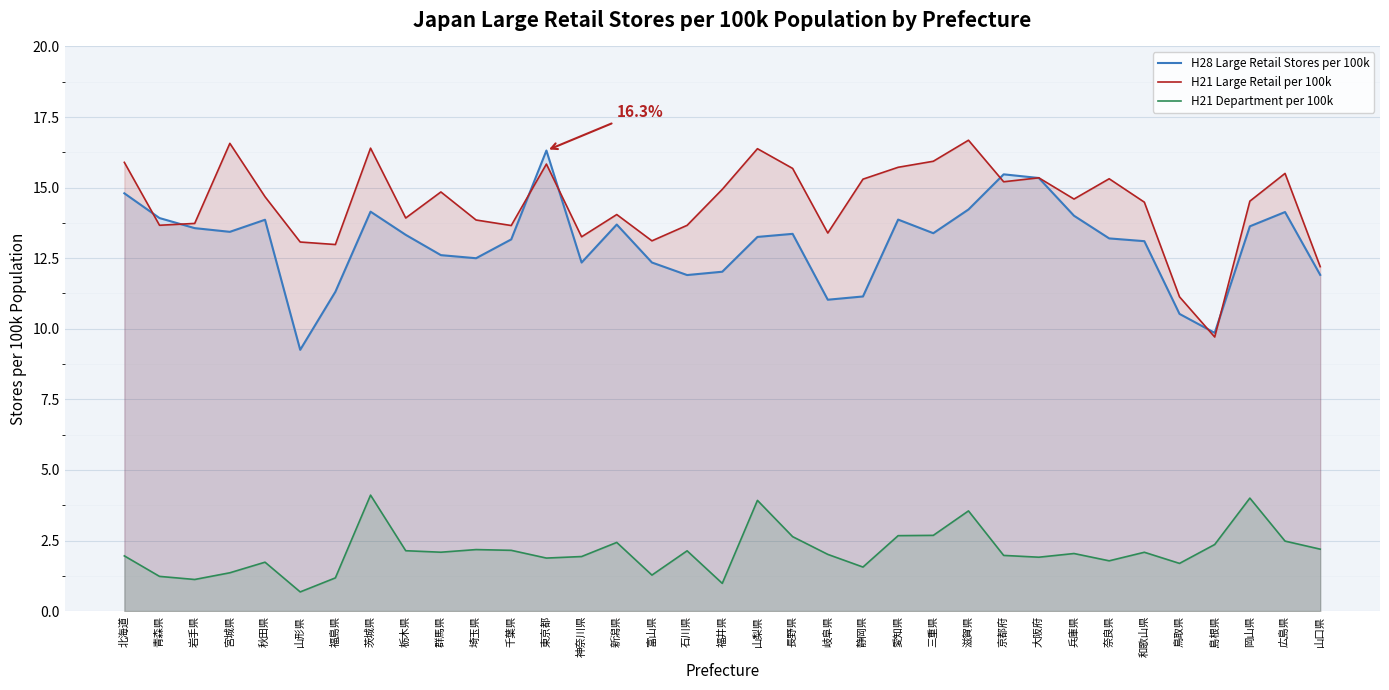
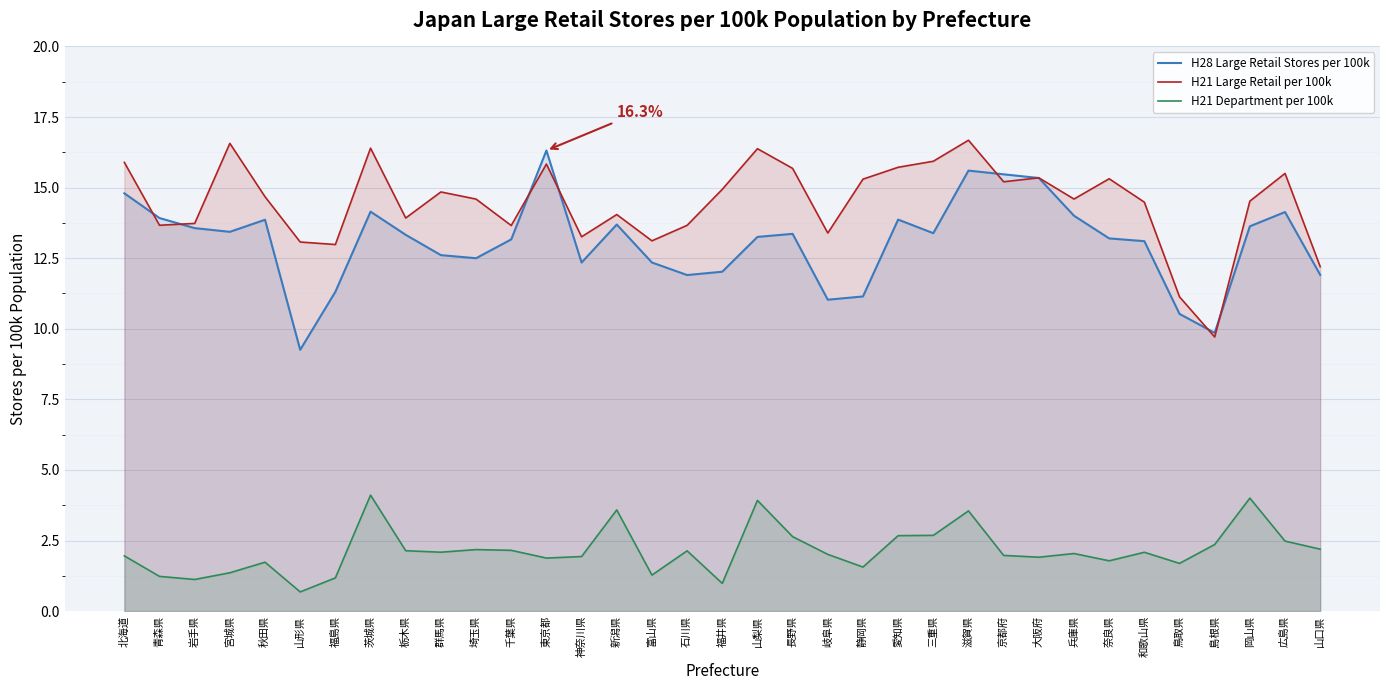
H21 Large Retail per 100k, 埼玉県: 13.9 -> 14.6
H21 Department per 100k, 新潟県: 2.4 -> 3.6
H28 Large Retail Stores per 100k, 滋賀県: 14.2 -> 15.6
